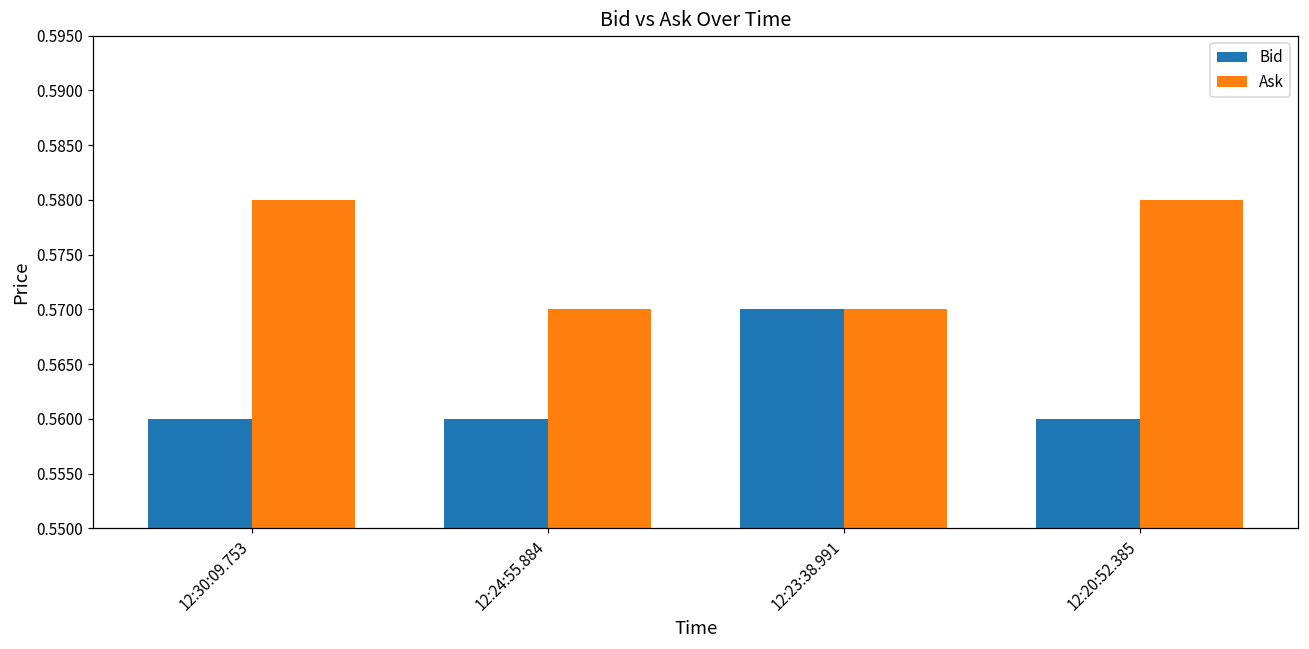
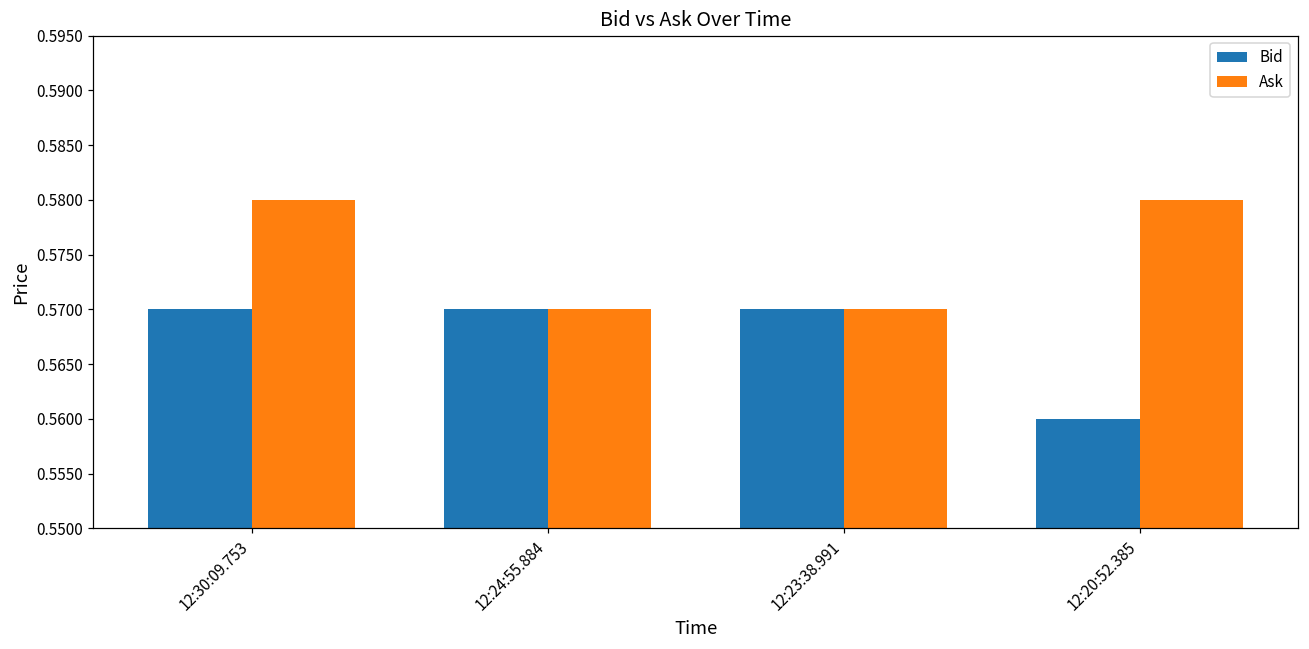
Bid, 12:30:09.753: 0.56 -> 0.57
Bid, 12:24:55.884: 0.56 -> 0.57
